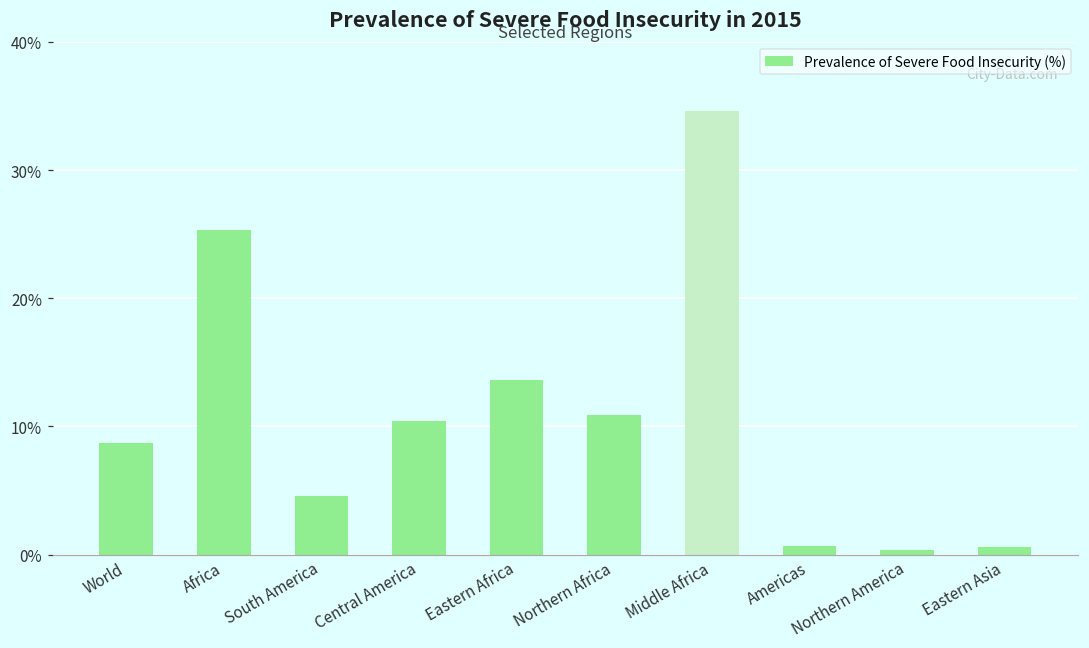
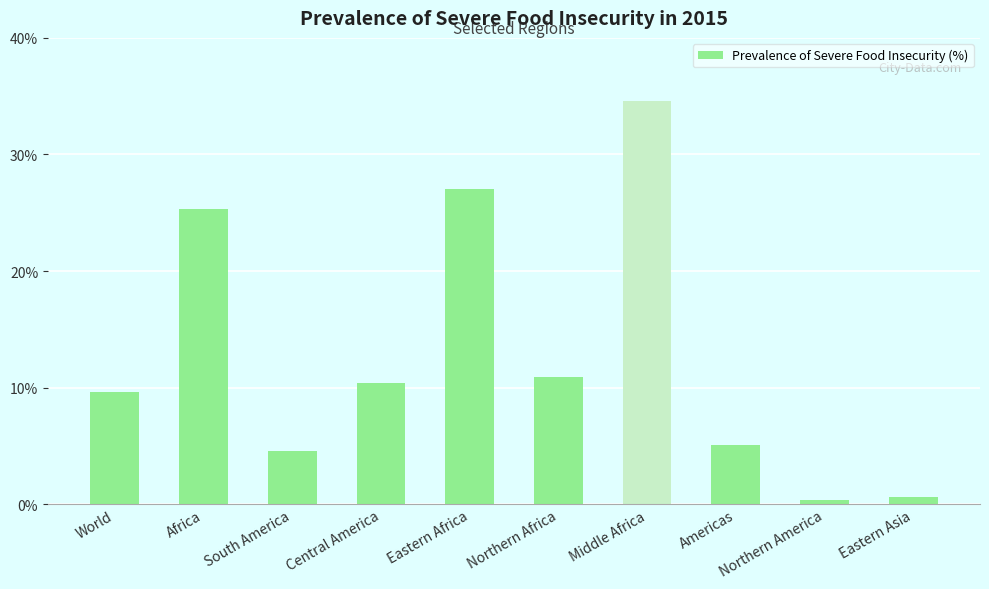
World: 8.7% -> 9.6%
Eastern Africa: 13.6% -> 27.0%
Americas: 0.7% -> 5.1%
